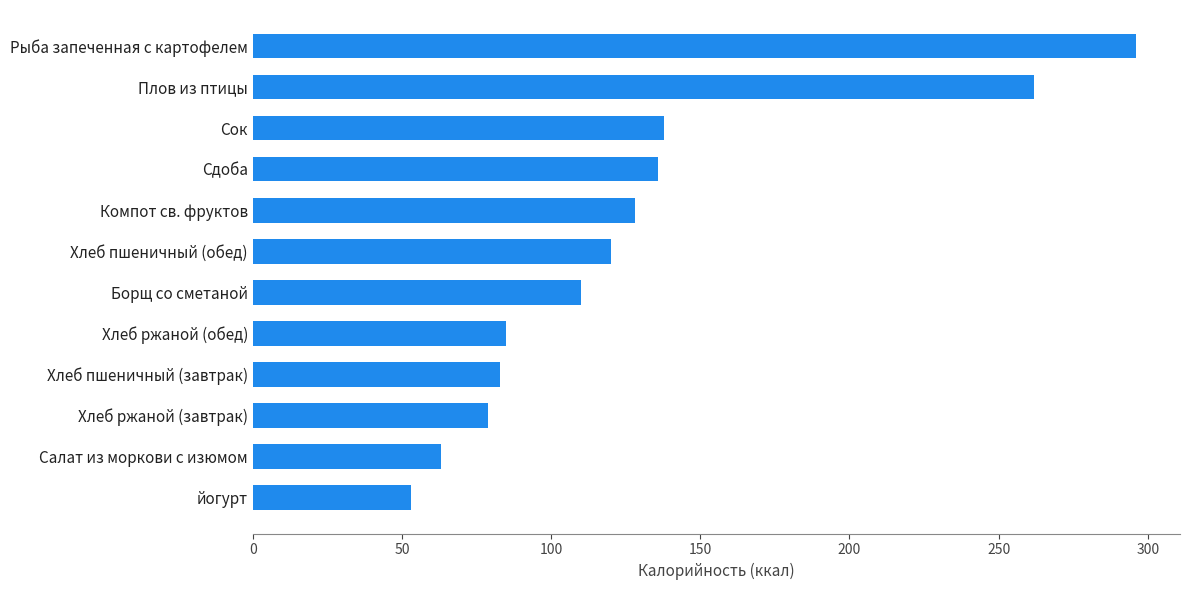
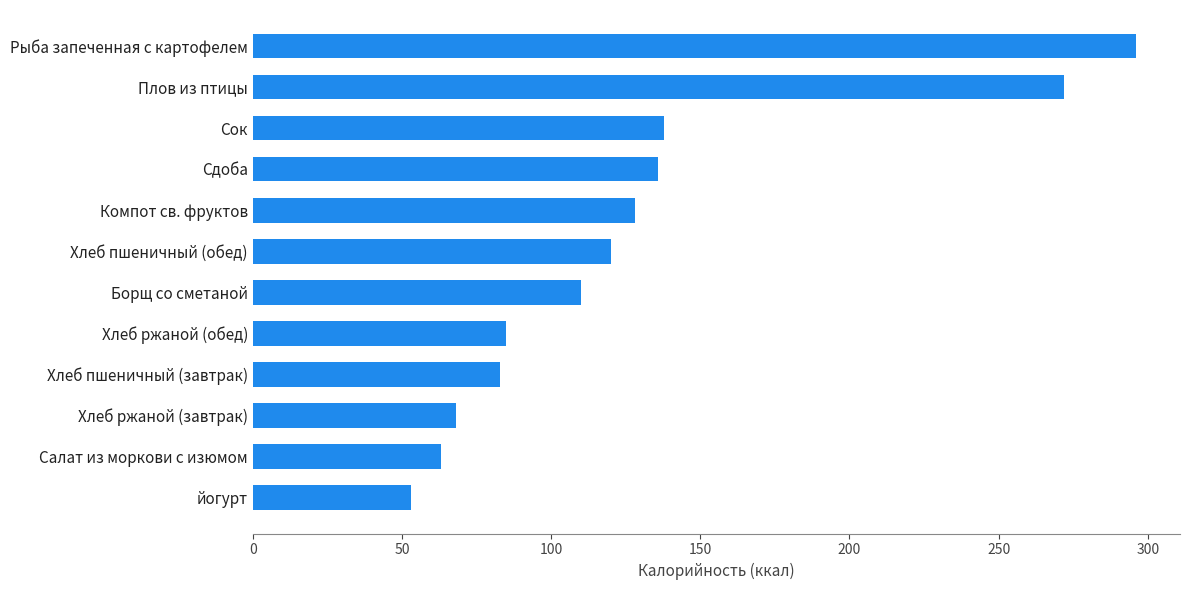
Плов из птицы: 262 -> 272
Хлеб ржаной (завтрак): 79 -> 68
